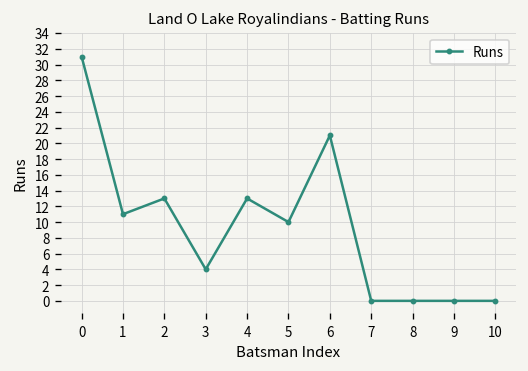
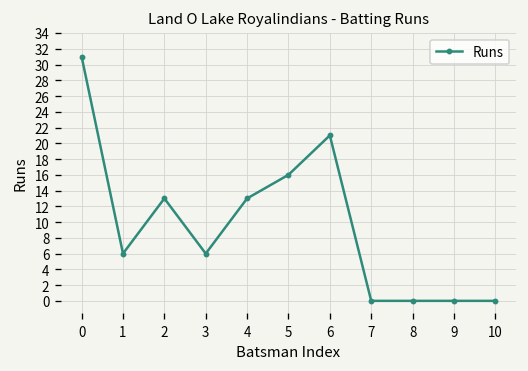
1: 11 -> 6
3: 4 -> 6
5: 10 -> 16
